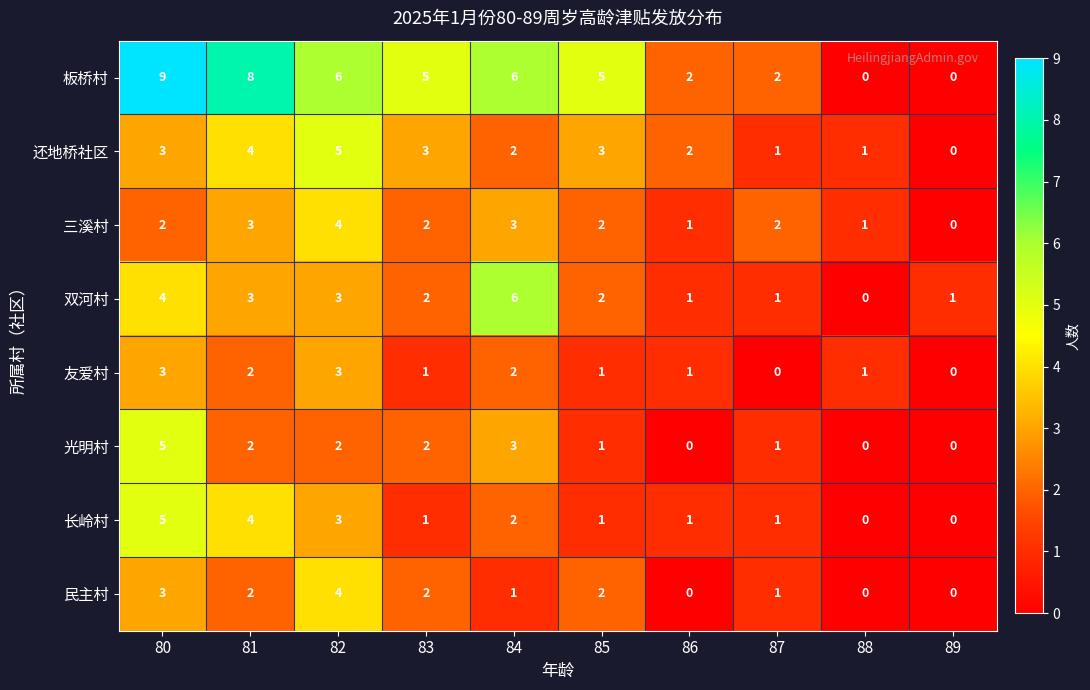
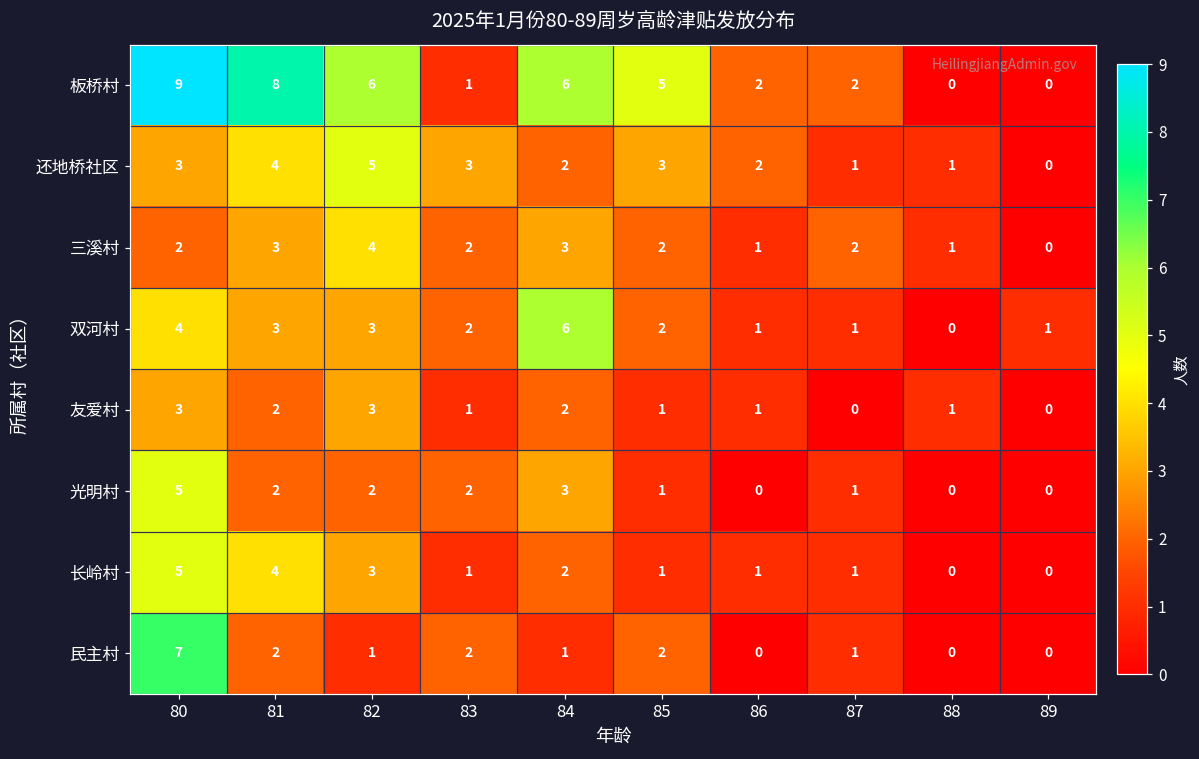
板桥村, 83: 5 -> 1
民主村, 80: 3 -> 7
民主村, 82: 4 -> 1
